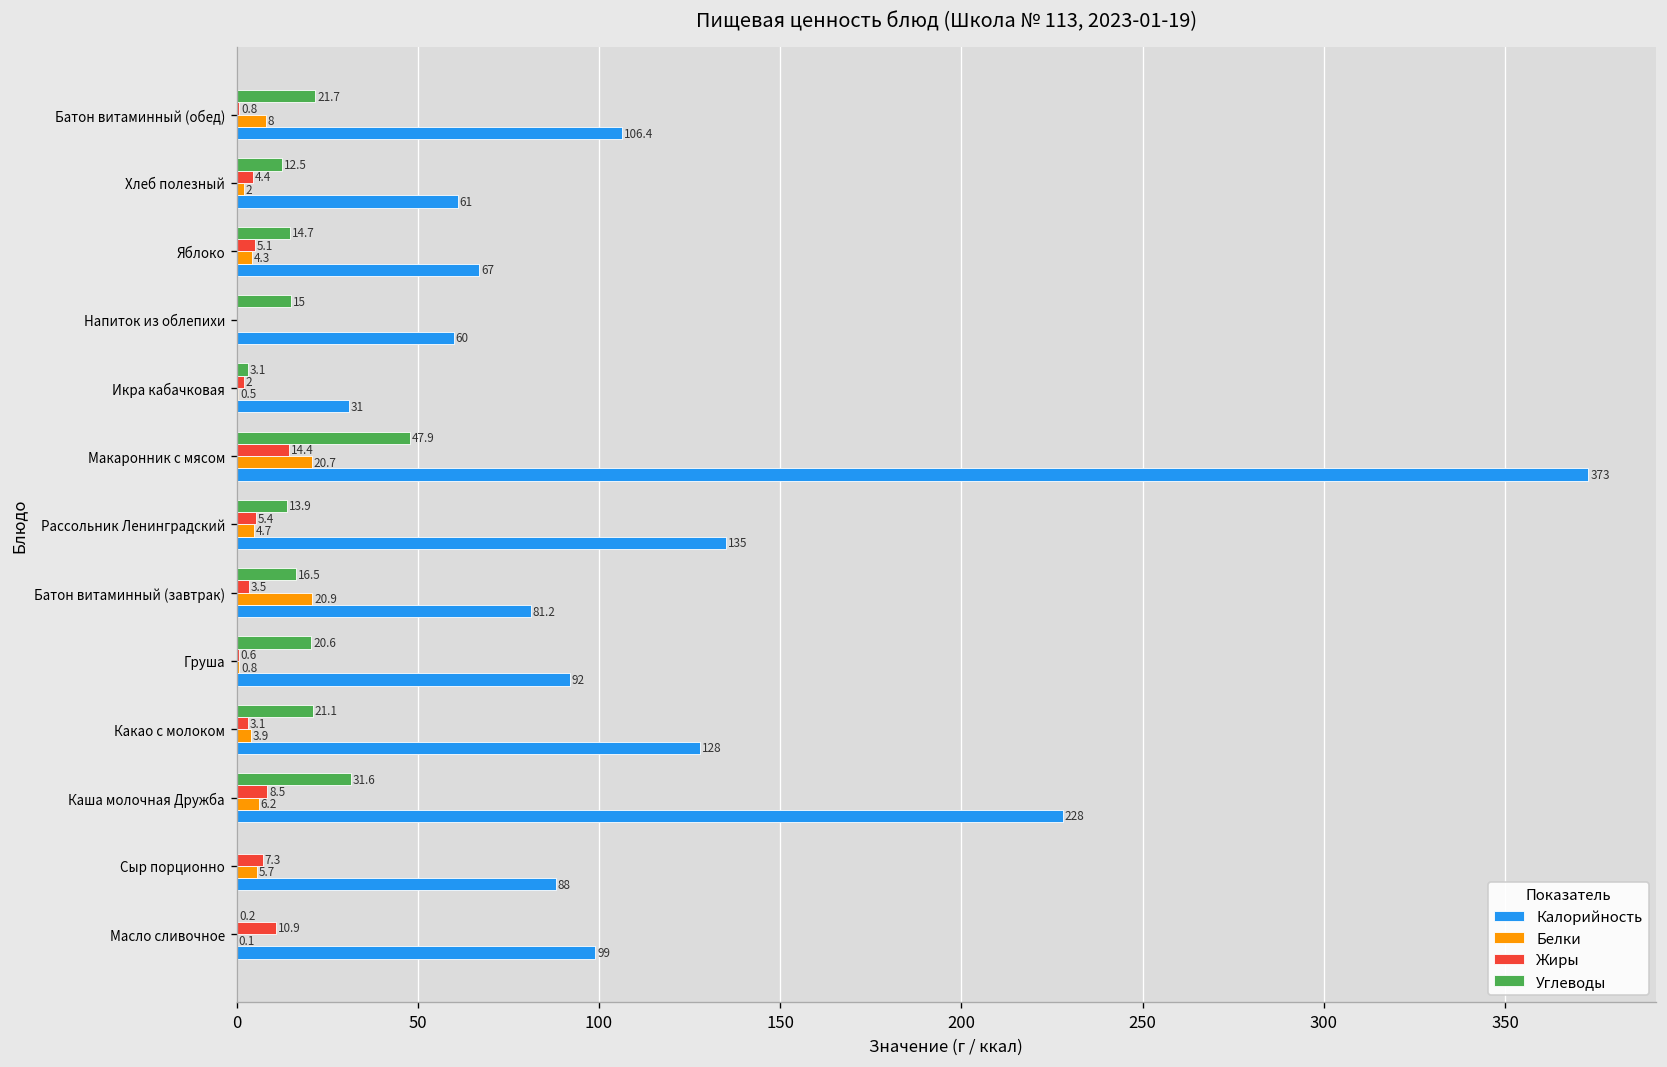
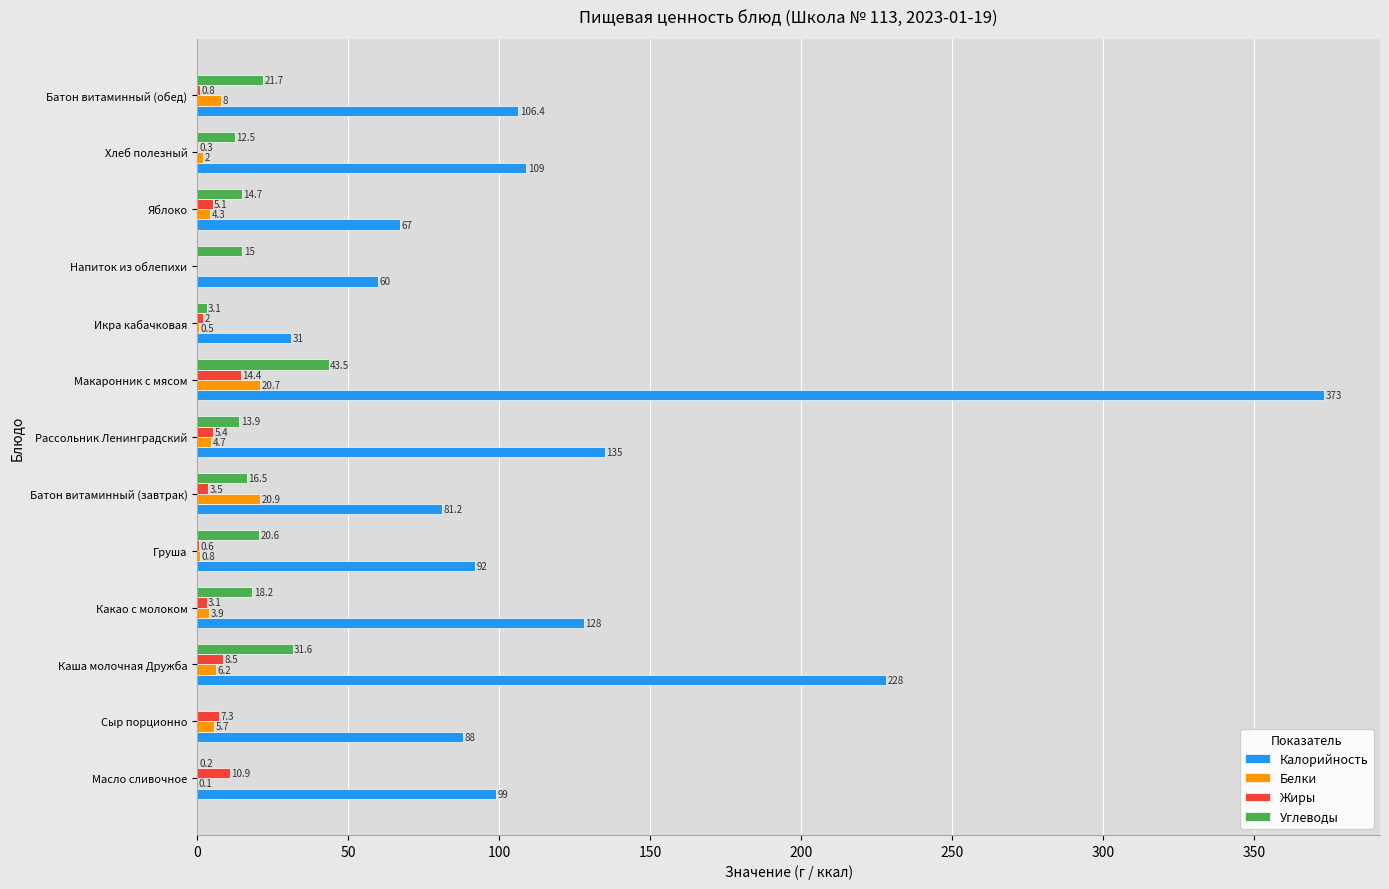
Жиры, Хлеб полезный: 4.4 -> 0.3
Калорийность, Хлеб полезный: 61 -> 109
Углеводы, Макаронник с мясом: 47.9 -> 43.5
Углеводы, Какао с молоком: 21.1 -> 18.2
